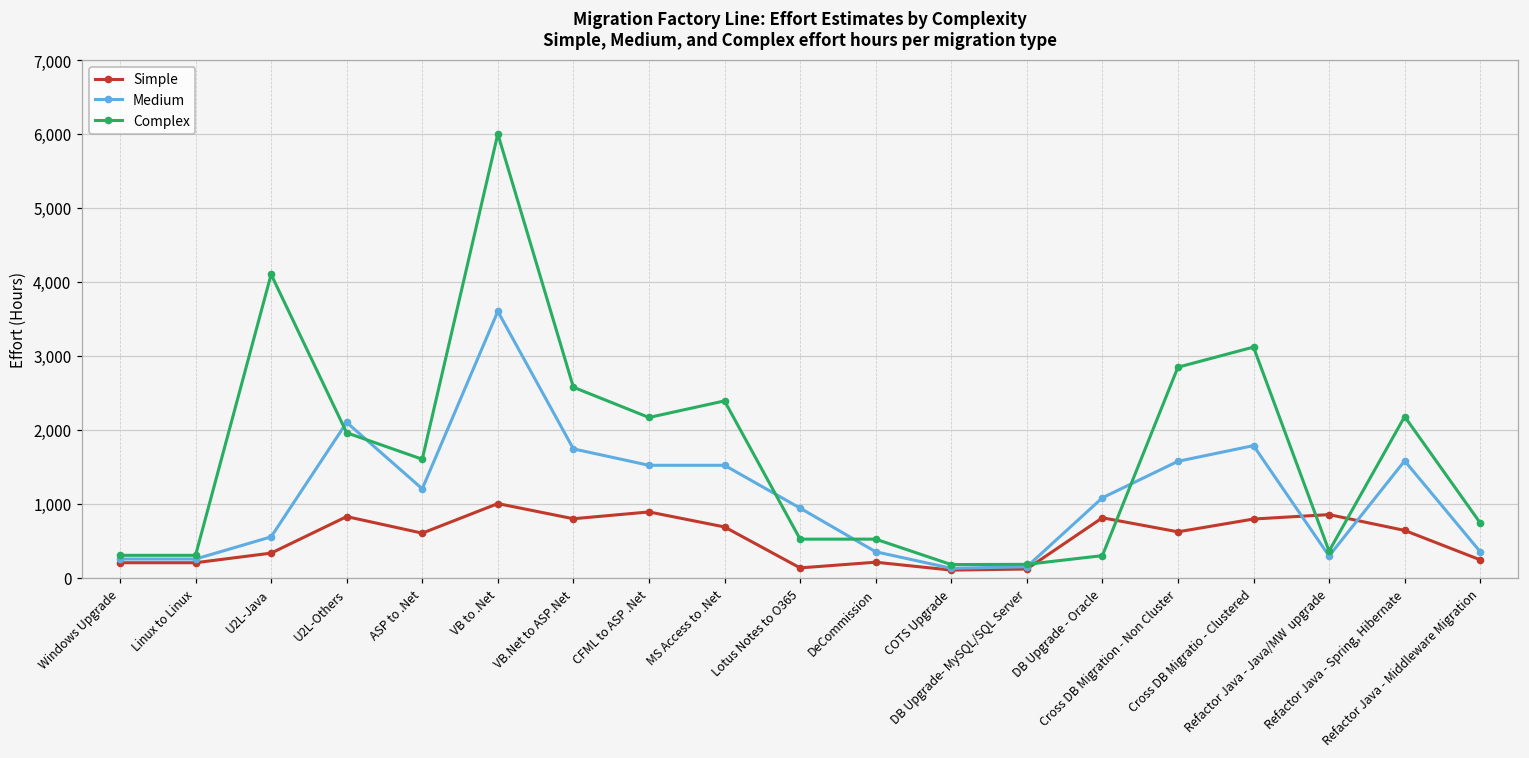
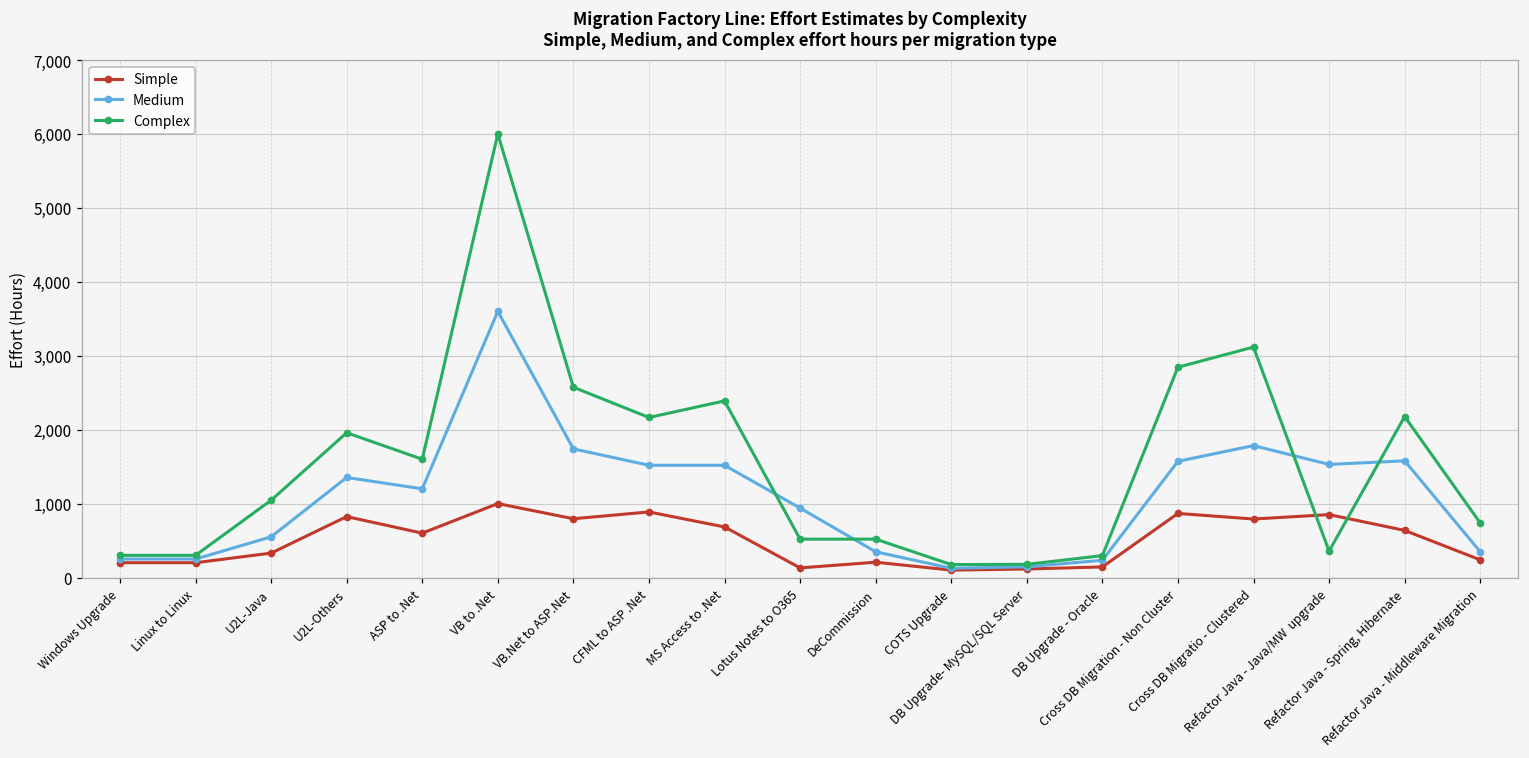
Complex, U2L-Java: 4,100 -> 1,000
Medium, U2L-Others: 2,100 -> 1,400
Simple, DB Upgrade - Oracle: 800 -> 100
Medium, DB Upgrade - Oracle: 1,100 -> 200
Simple, Cross DB Migration - Non Cluster: 600 -> 900
Medium, Refactor Java - Java/MW upgrade: 300 -> 1,500
